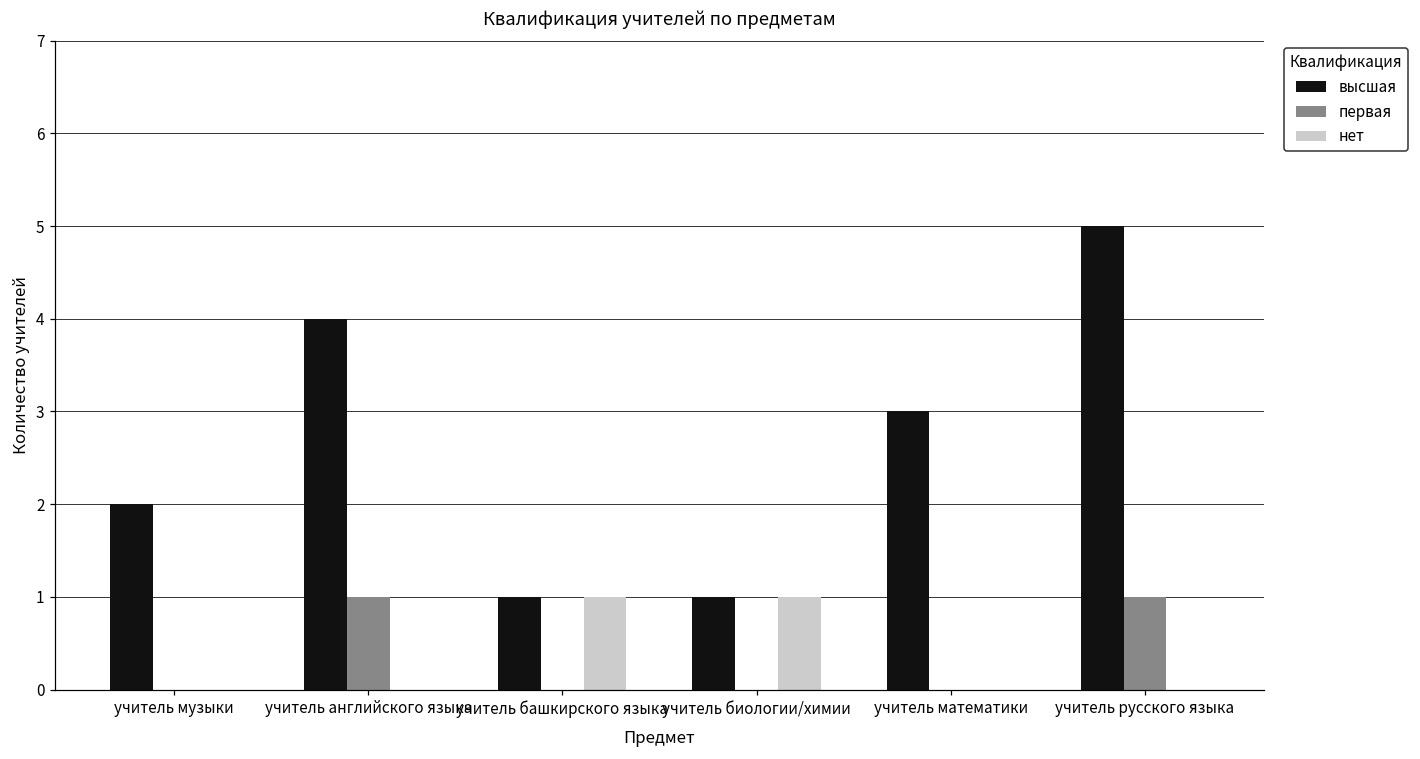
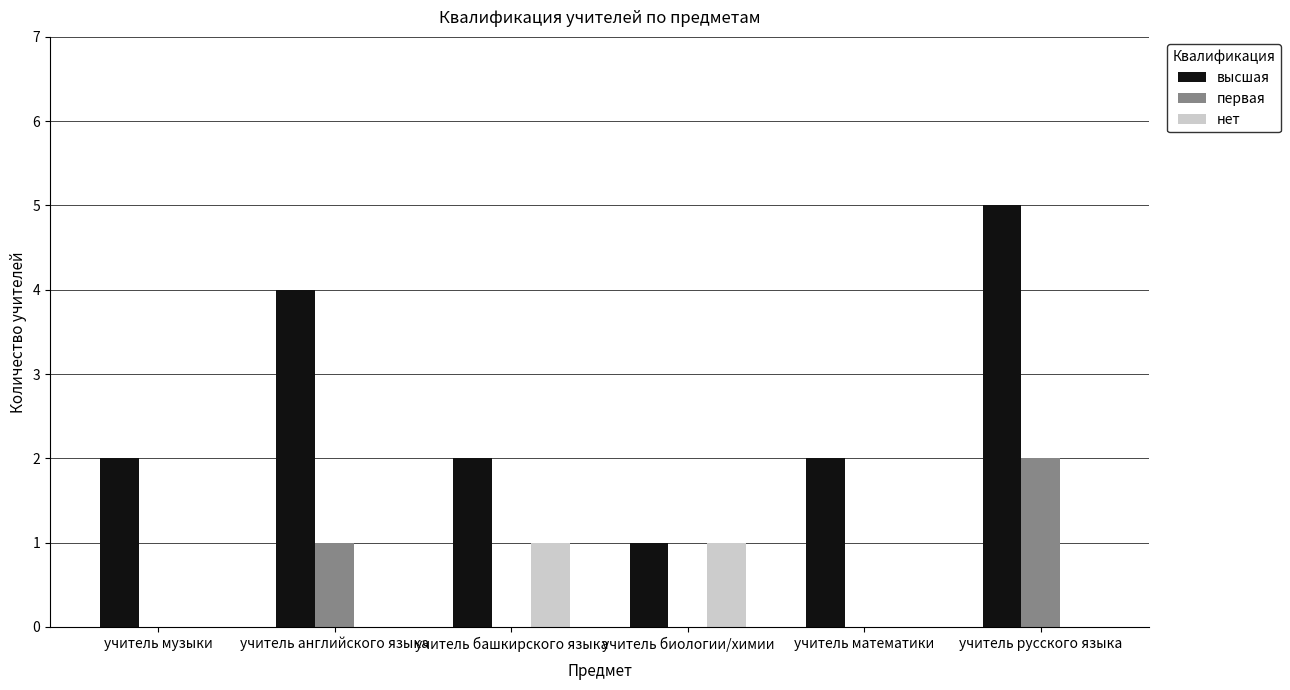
высшая, учитель башкирского языка: 1 -> 2
высшая, учитель математики: 3 -> 2
первая, учитель русского языка: 1 -> 2
